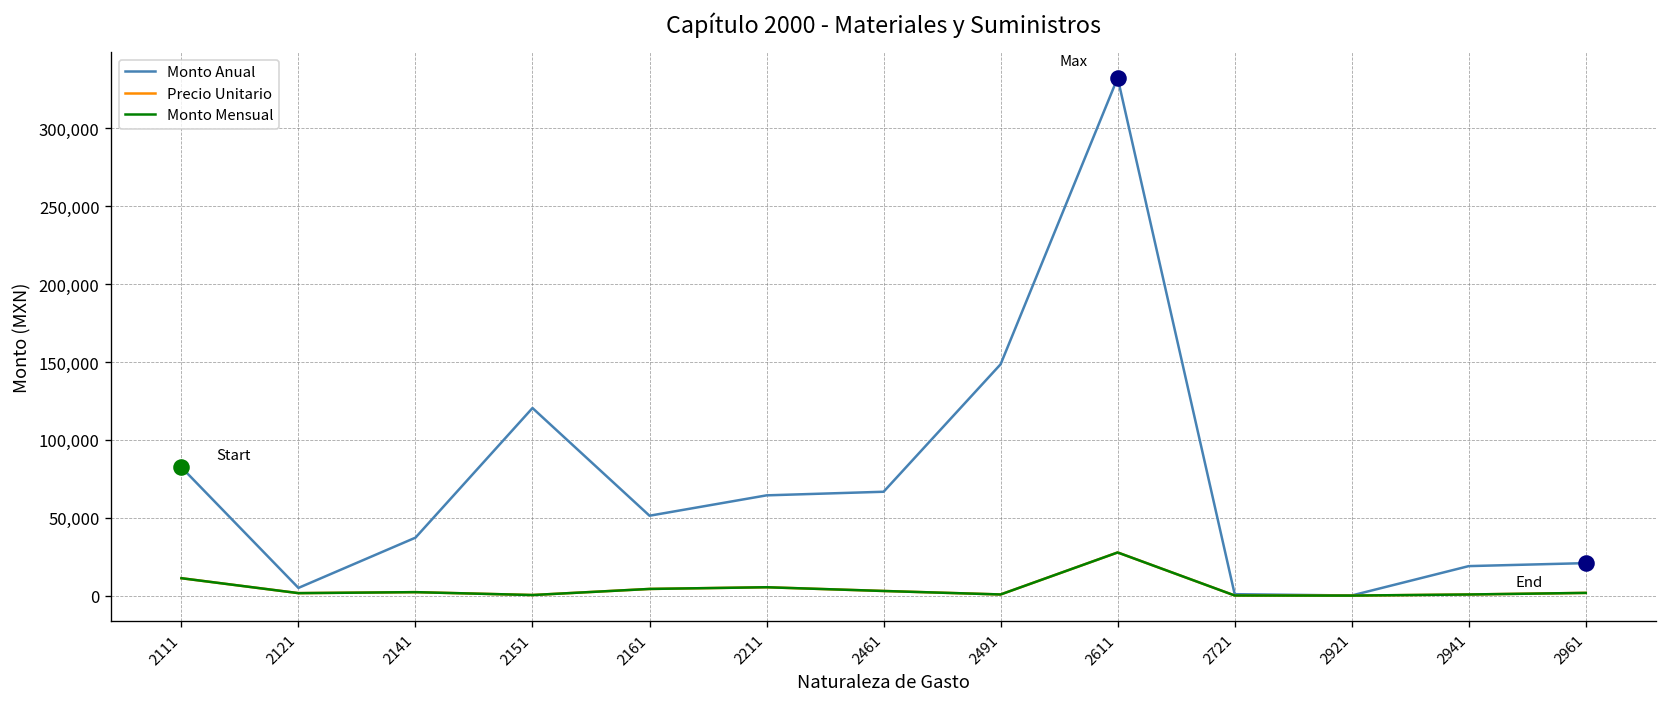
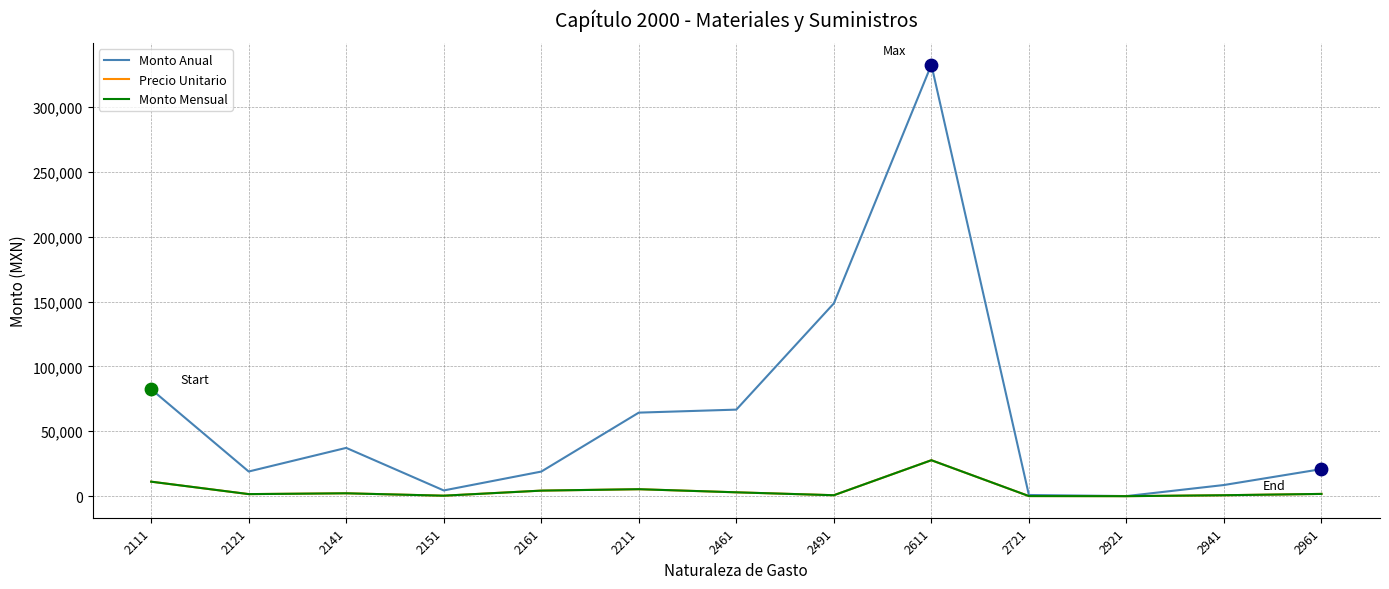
Monto Anual, 2121: 5,000 -> 19,000
Monto Anual, 2151: 120,000 -> 4,000
Monto Anual, 2161: 51,000 -> 19,000
Monto Anual, 2941: 19,000 -> 9,000
